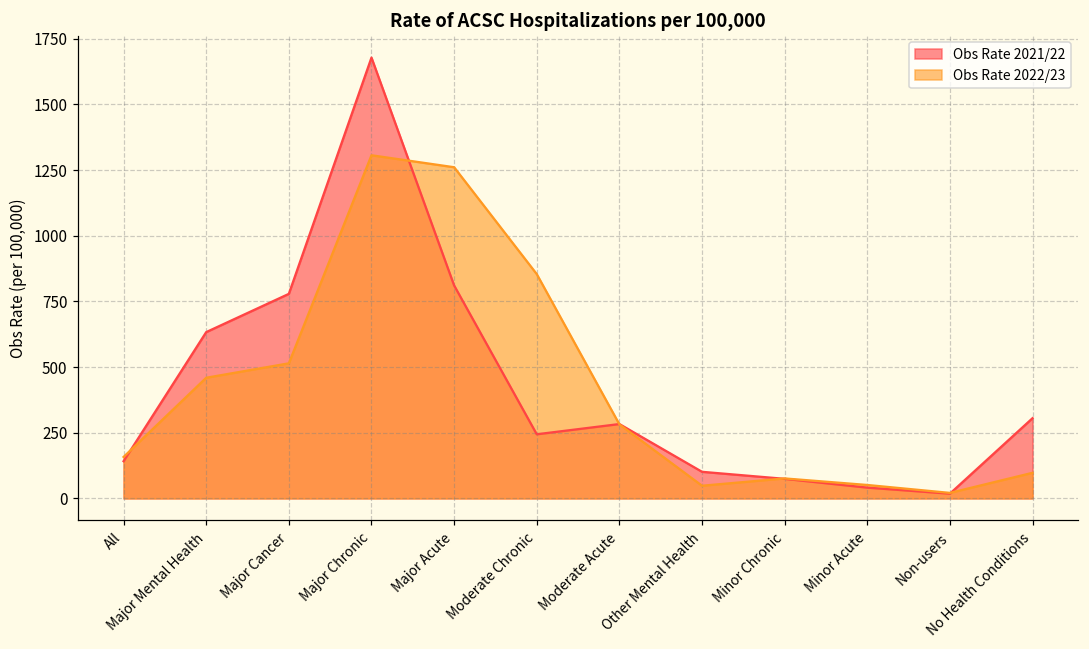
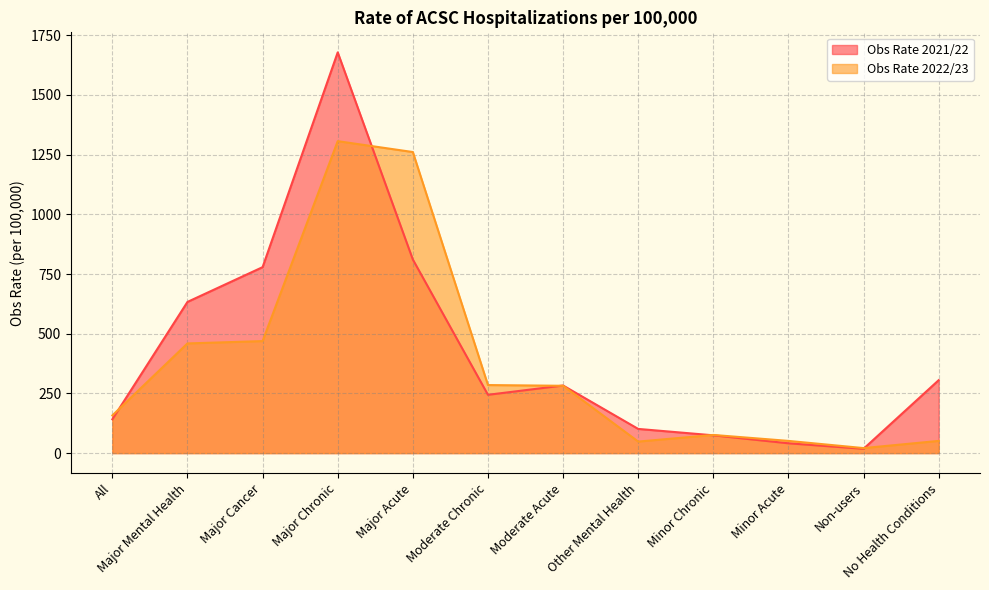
Obs Rate 2022/23, Major Cancer: 510 -> 470
Obs Rate 2022/23, Moderate Chronic: 850 -> 280
Obs Rate 2022/23, No Health Conditions: 100 -> 50
